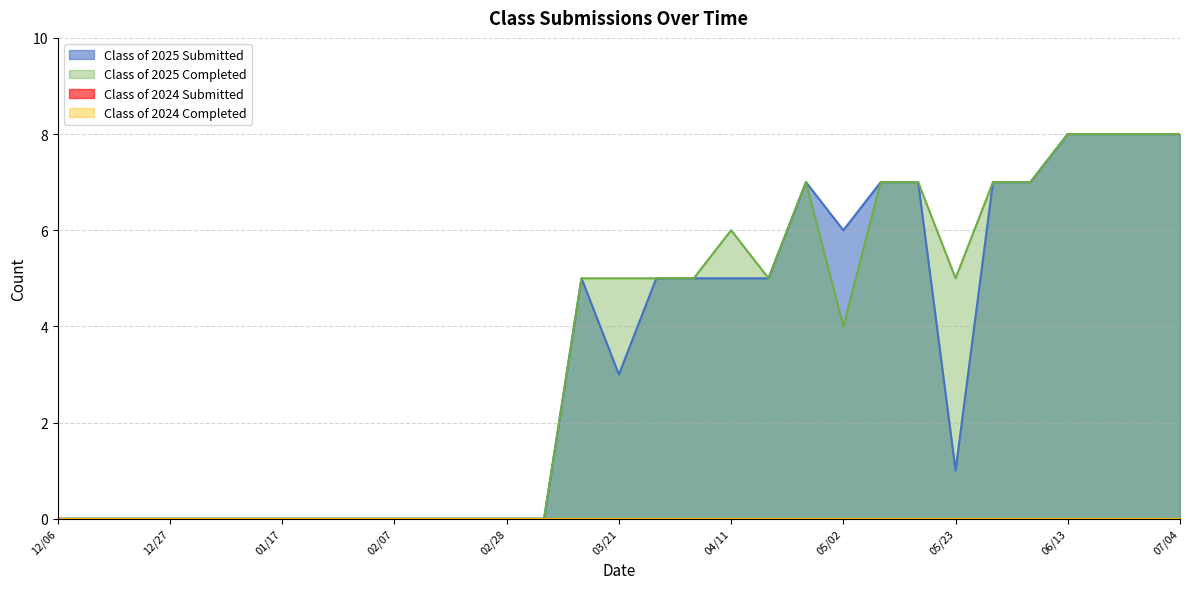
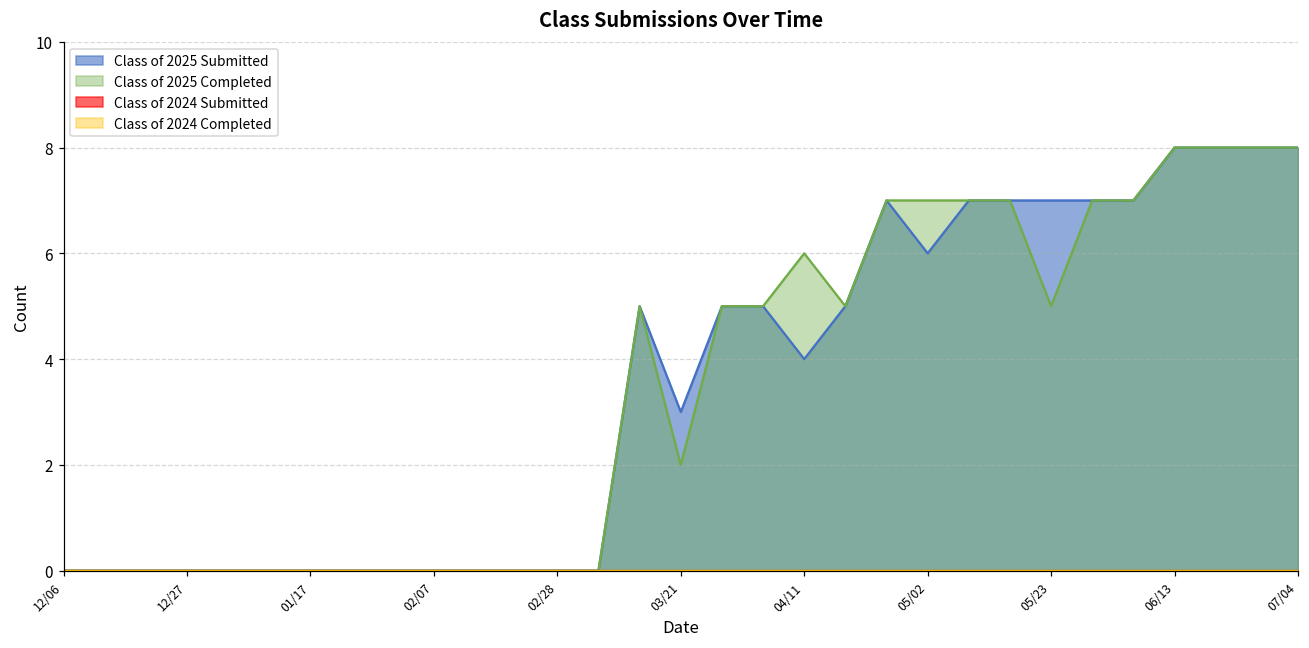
Class of 2025 Completed, 03/21: 5 -> 2
Class of 2025 Submitted, 04/11: 5 -> 4
Class of 2025 Completed, 05/02: 4 -> 7
Class of 2025 Submitted, 05/23: 1 -> 7
